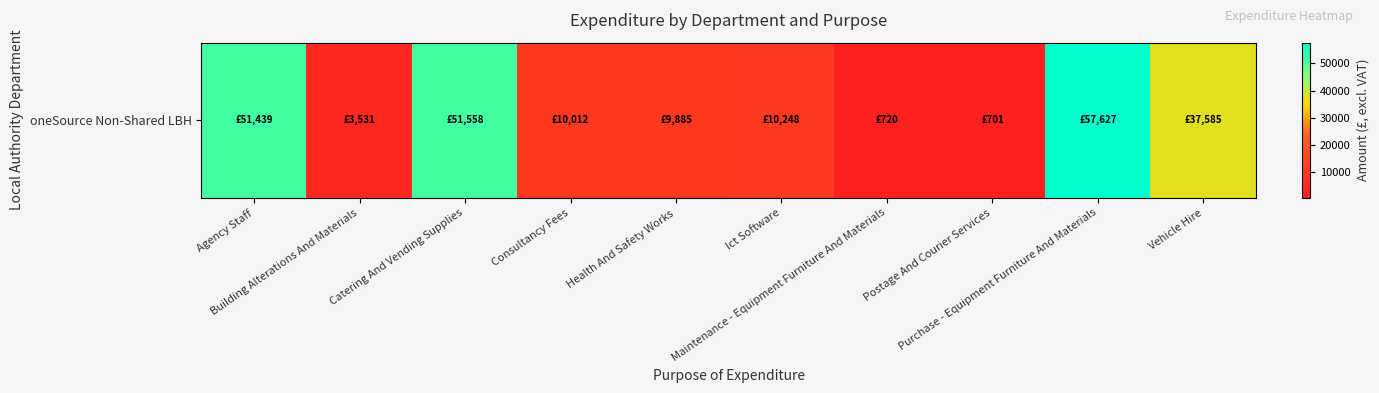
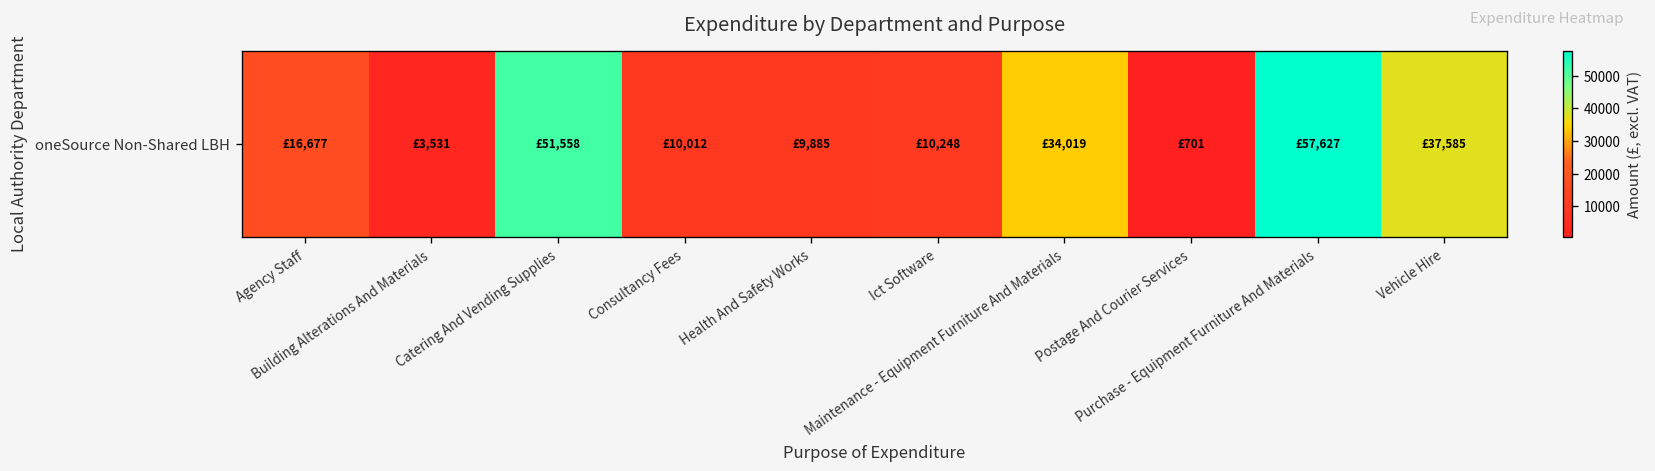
oneSource Non-Shared LBH, Agency Staff: £51,439 -> £16,677
oneSource Non-Shared LBH, Maintenance - Equipment Furniture And Materials: £720 -> £34,019
